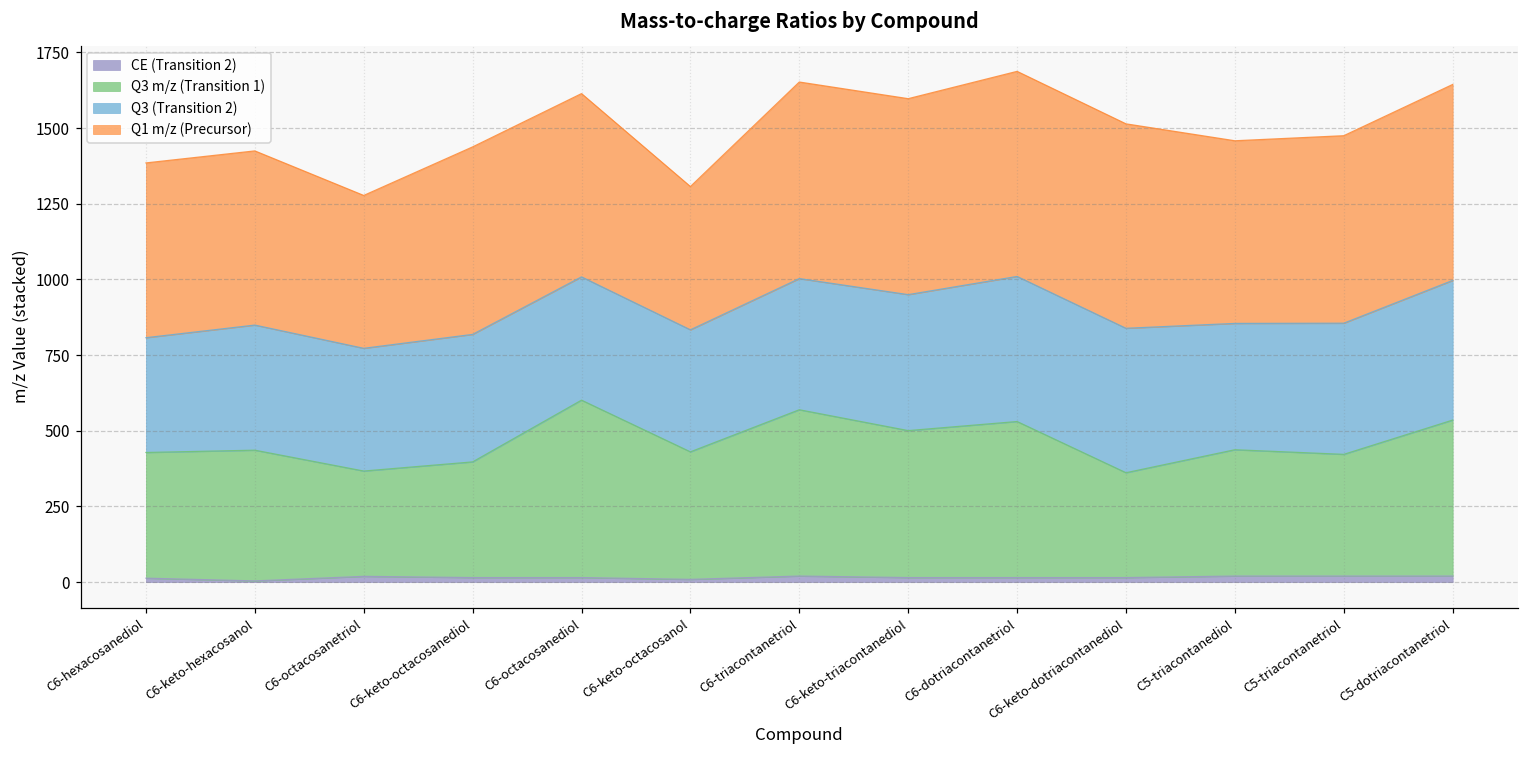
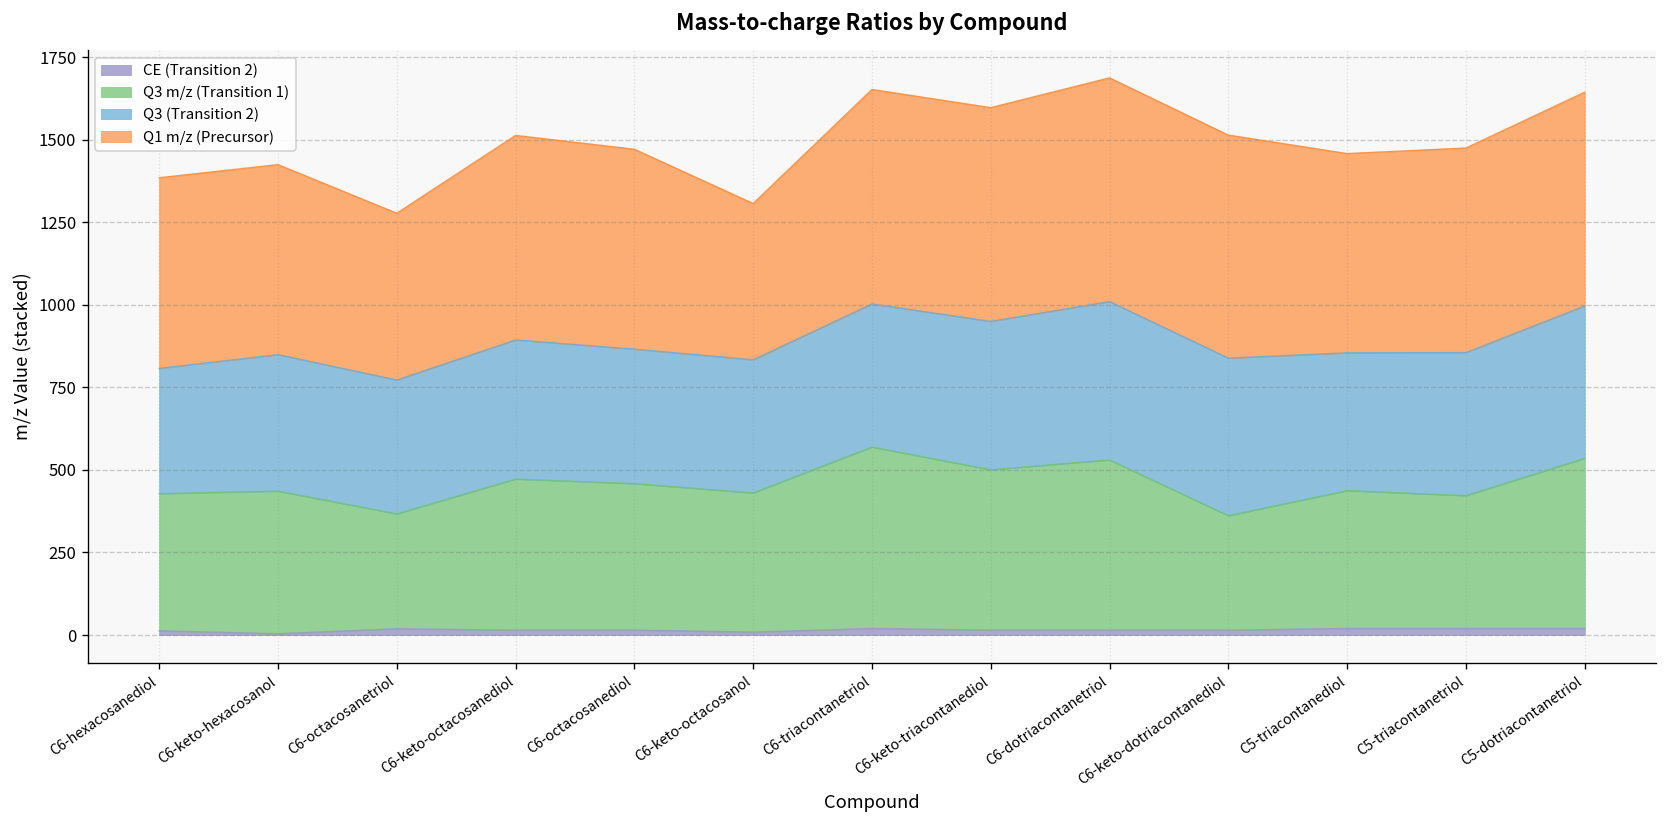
Q3 m/z (Transition 1), C6-keto-octacosanediol: 380 -> 460
Q3 m/z (Transition 1), C6-octacosanediol: 590 -> 440
